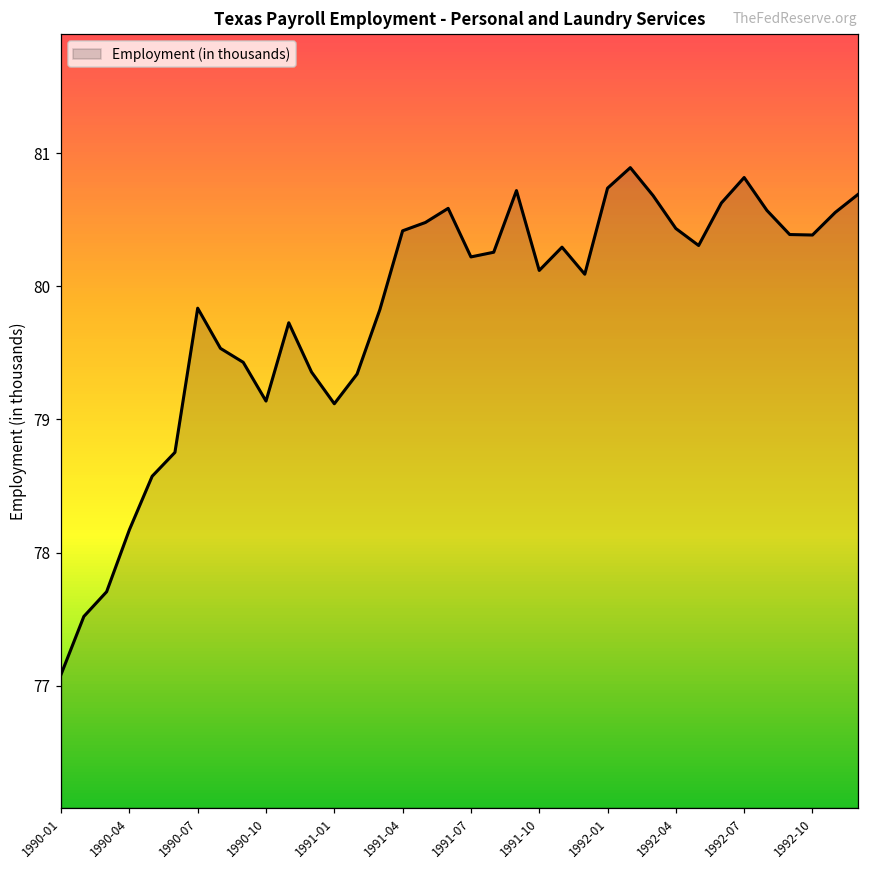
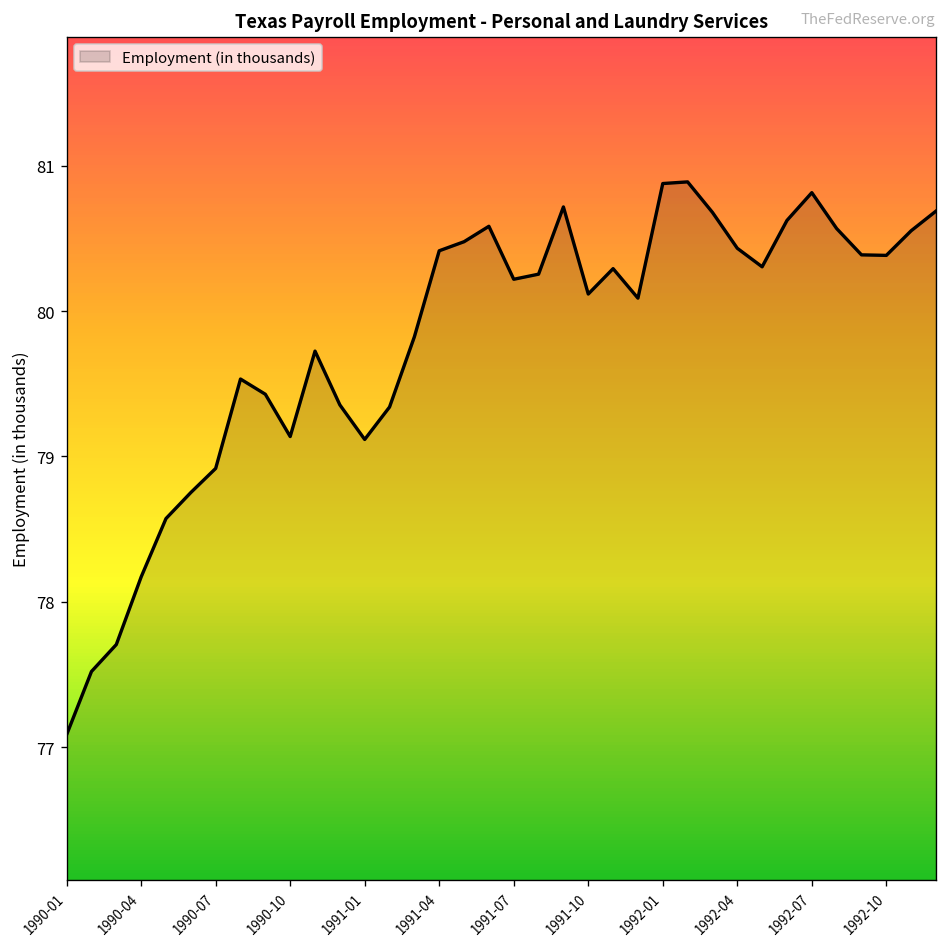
1990-07: 79.83 -> 78.92
1992-01: 80.74 -> 80.88
